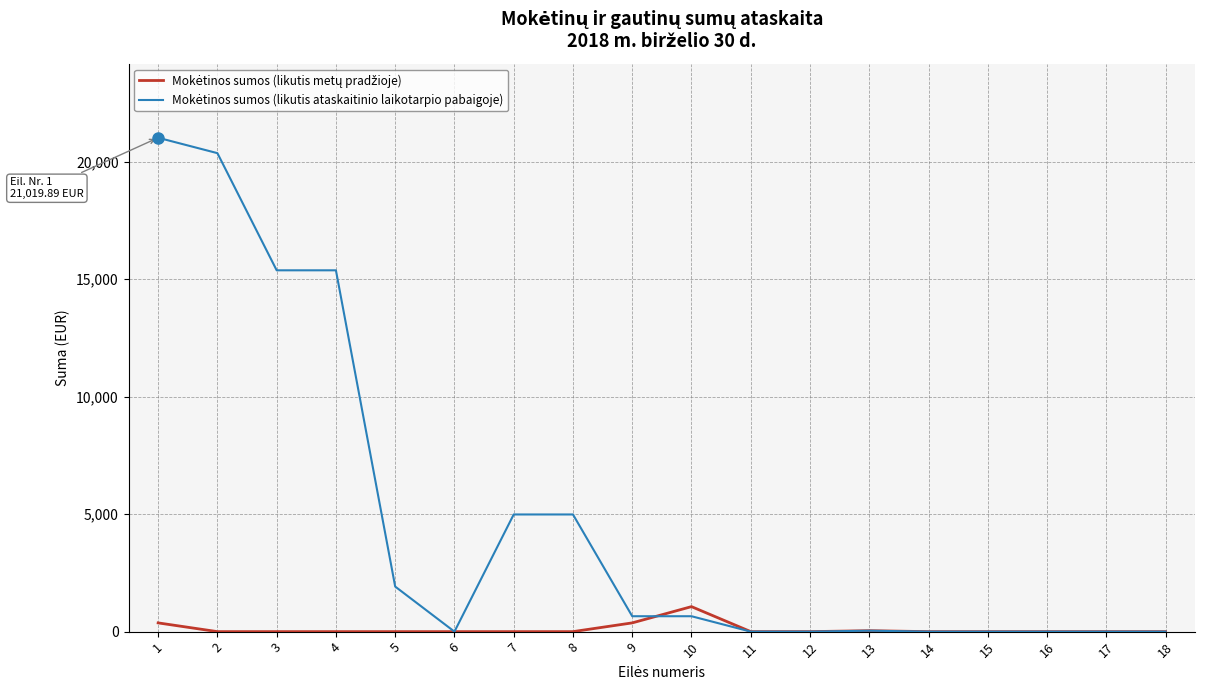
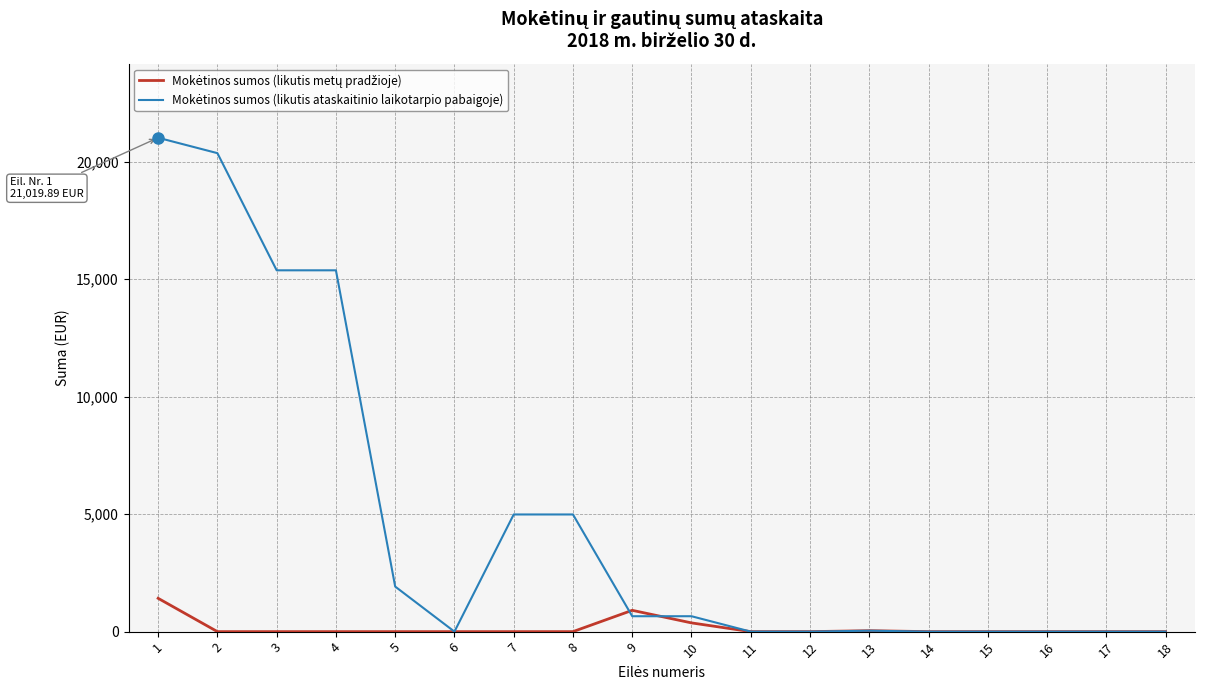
Mokėtinos sumos (likutis metų pradžioje), 1: 400 -> 1,400
Mokėtinos sumos (likutis metų pradžioje), 9: 400 -> 900
Mokėtinos sumos (likutis metų pradžioje), 10: 1,100 -> 400
